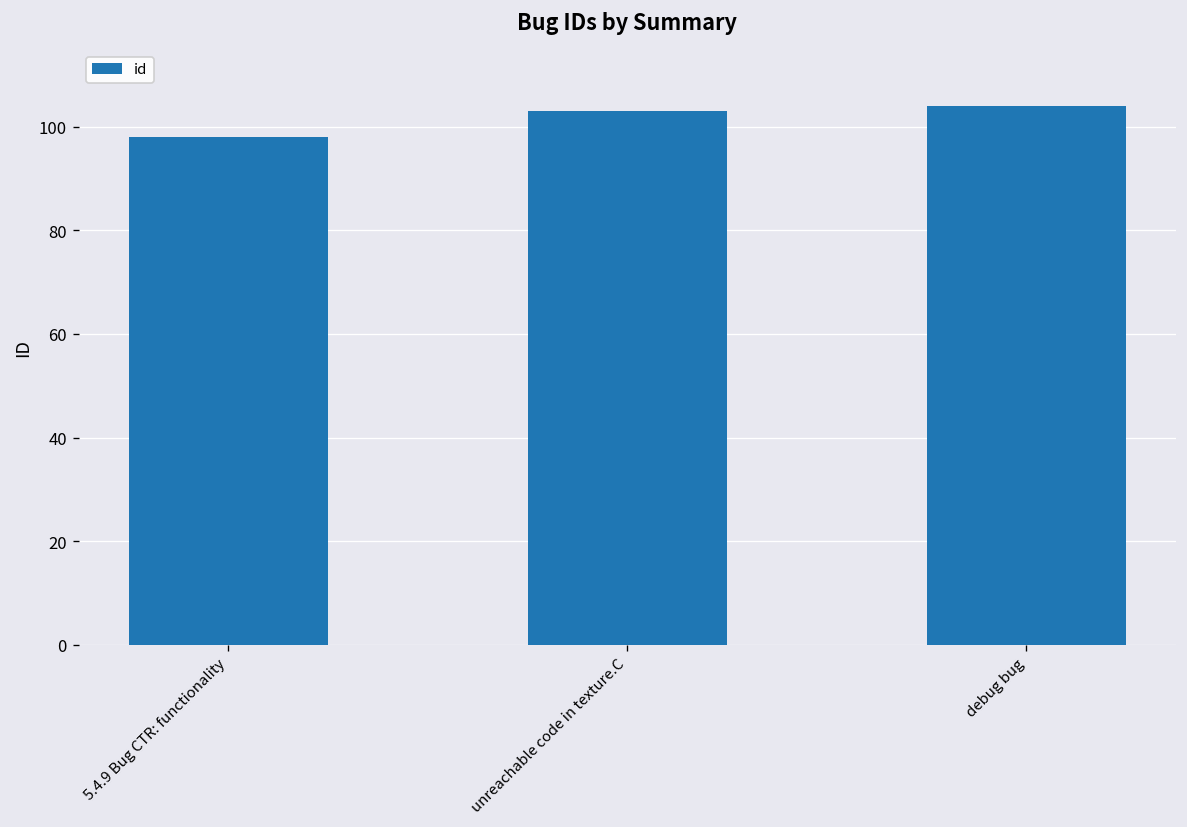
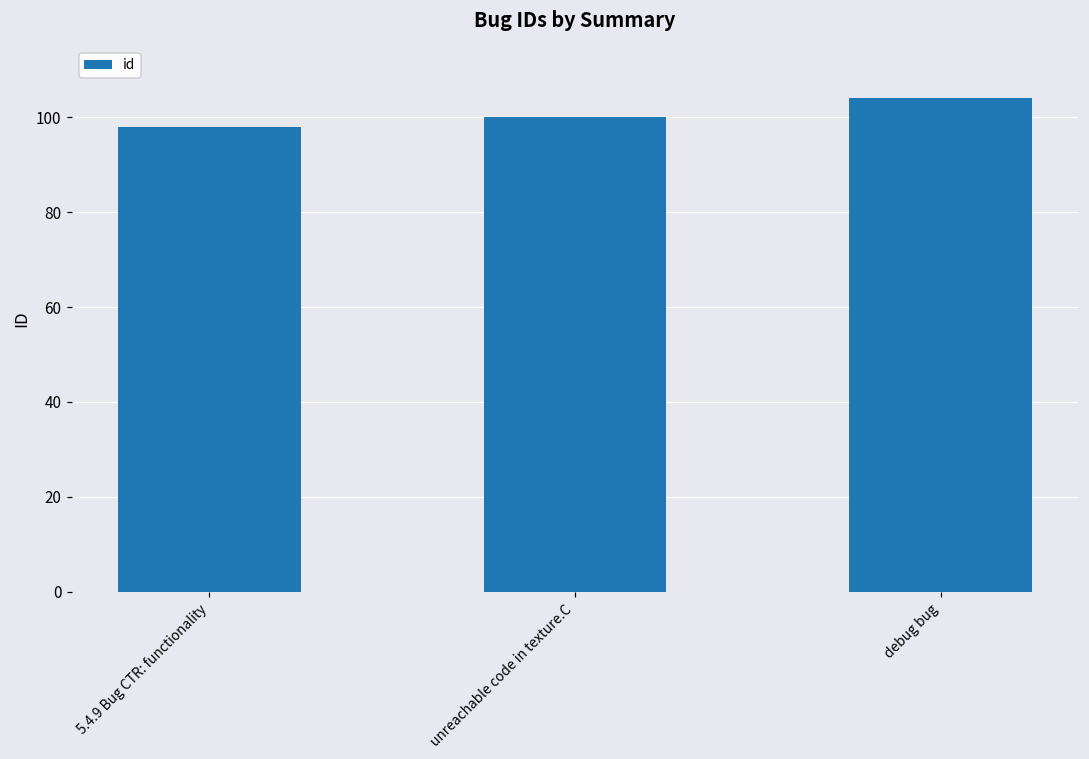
unreachable code in texture.C: 103 -> 100
